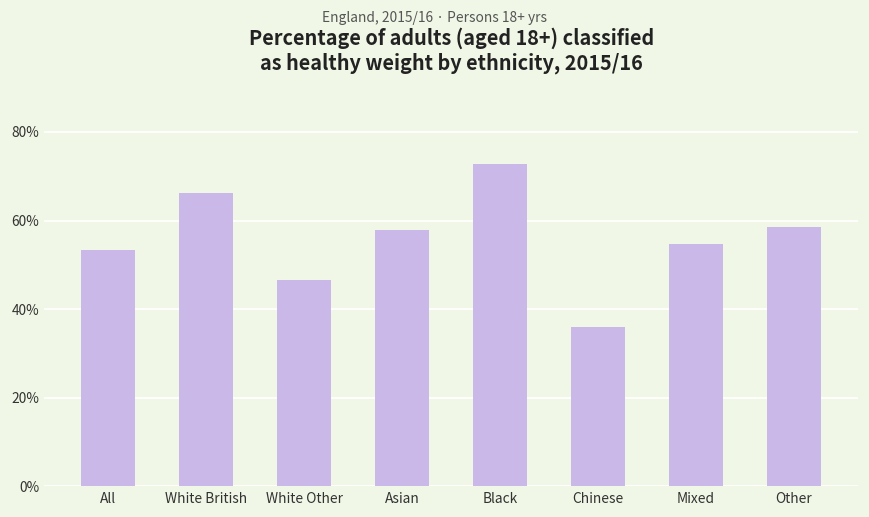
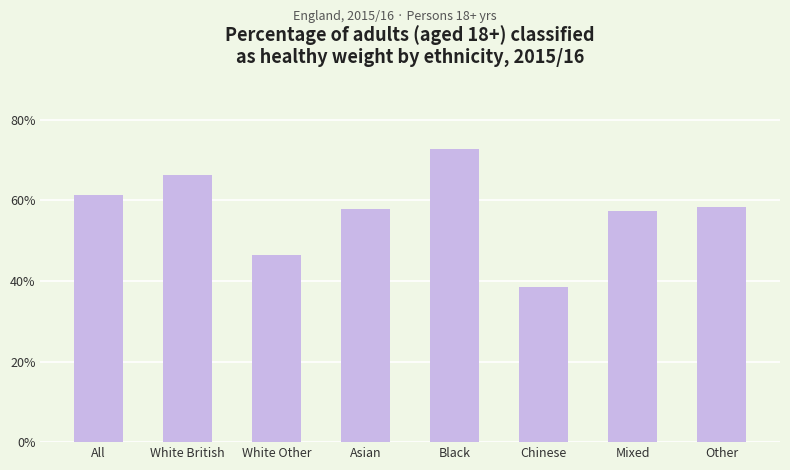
All: 53% -> 61%
Chinese: 36% -> 38%
Mixed: 55% -> 58%
